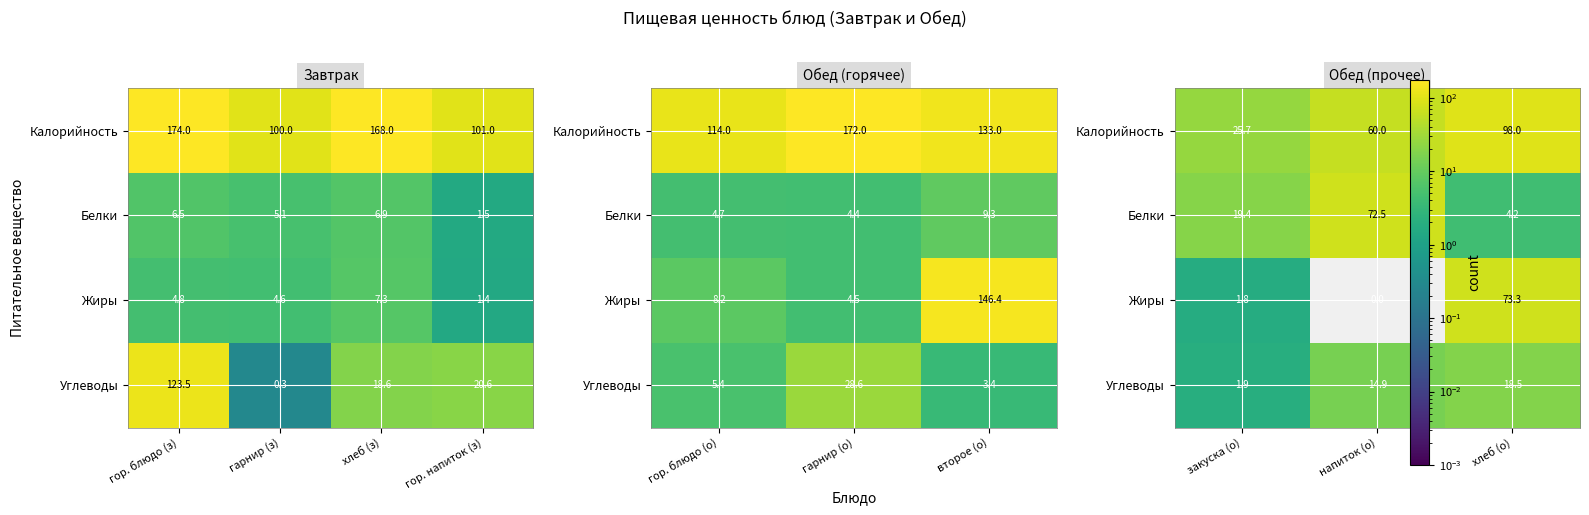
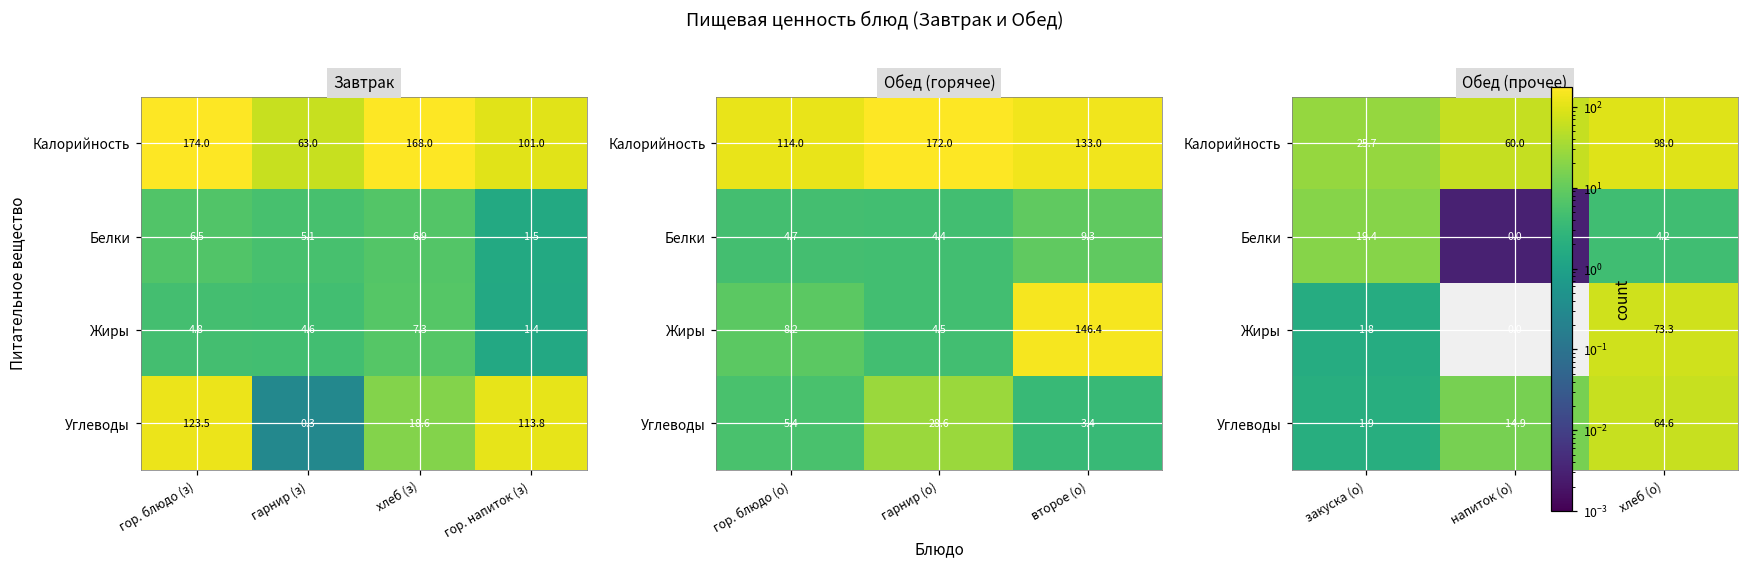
Завтрак, Калорийность, гарнир (з): 100.0 -> 63.0
Завтрак, Углеводы, гор. напиток (з): 20.6 -> 113.8
Обед (прочее), Белки, напиток (о): 72.5 -> 0.0
Обед (прочее), Углеводы, хлеб (о): 18.5 -> 64.6
